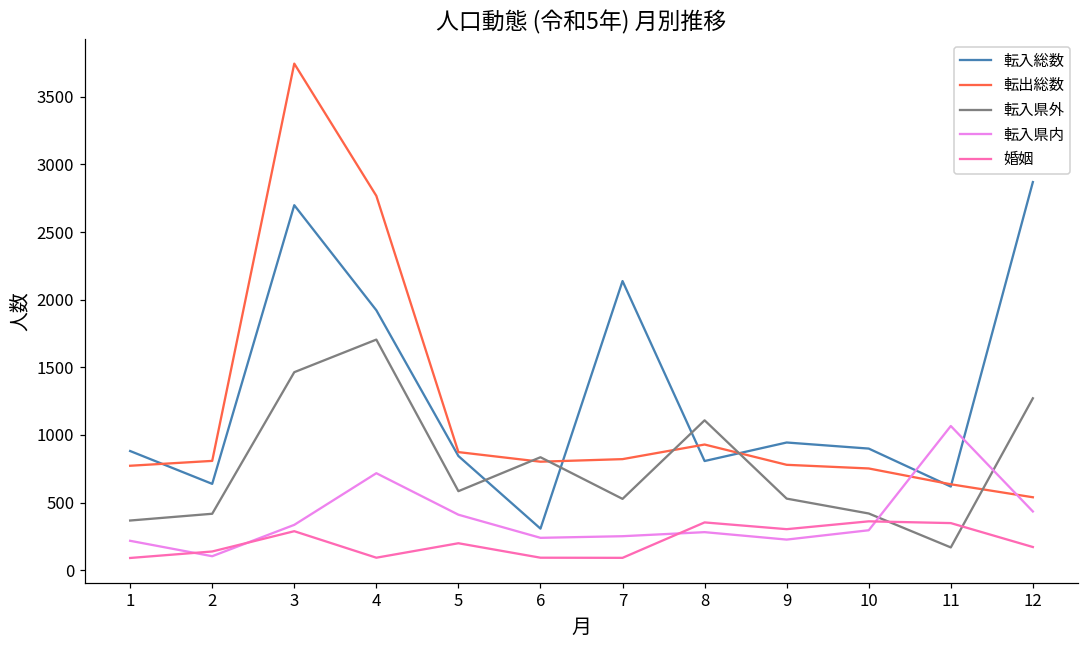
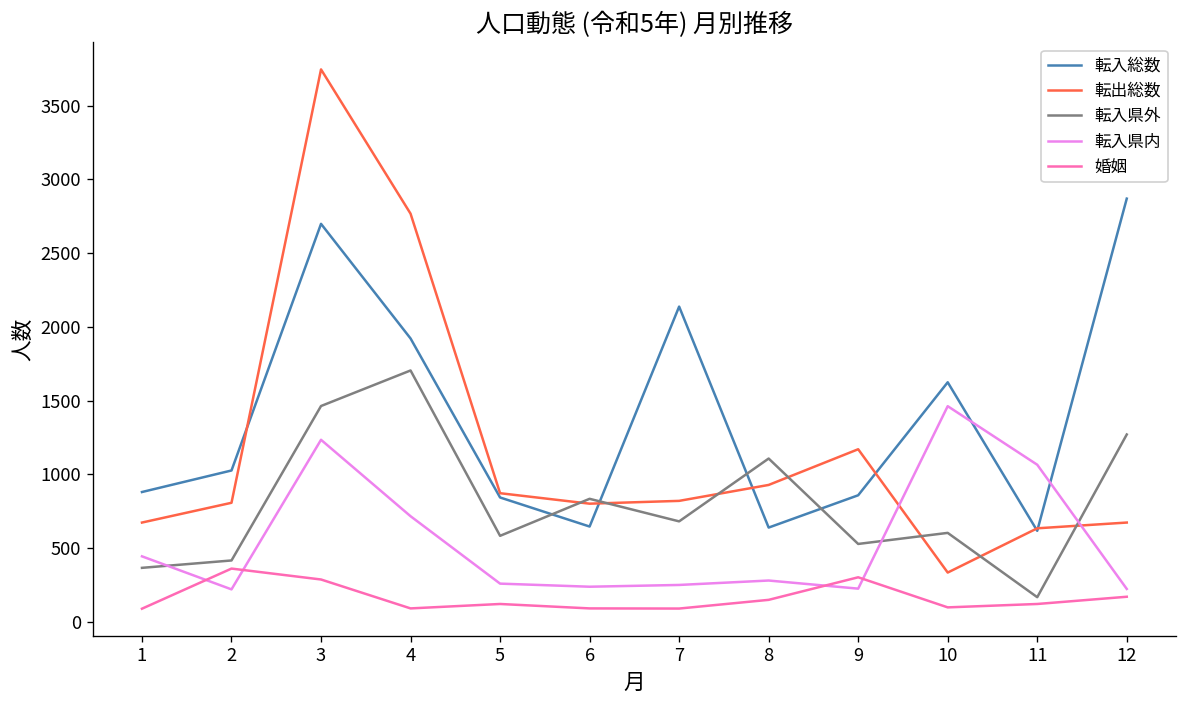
転出総数, 1: 770 -> 670
転入県内, 1: 220 -> 450
転入総数, 2: 640 -> 1030
転入県内, 2: 100 -> 220
婚姻, 2: 140 -> 360
転入県内, 3: 340 -> 1240
転入県内, 5: 410 -> 260
婚姻, 5: 200 -> 120
転入総数, 6: 310 -> 650
転入県外, 7: 530 -> 680
転入総数, 8: 810 -> 640
婚姻, 8: 350 -> 150
転入総数, 9: 940 -> 860
転出総数, 9: 780 -> 1170
転入総数, 10: 900 -> 1630
転出総数, 10: 750 -> 340
転入県外, 10: 420 -> 600
転入県内, 10: 300 -> 1460
婚姻, 10: 360 -> 100
婚姻, 11: 350 -> 120
転出総数, 12: 540 -> 670
転入県内, 12: 430 -> 220
